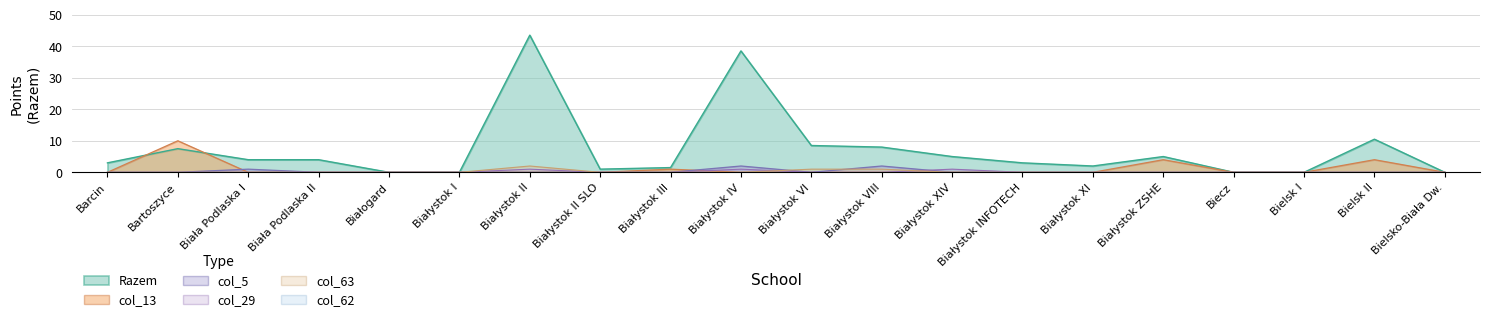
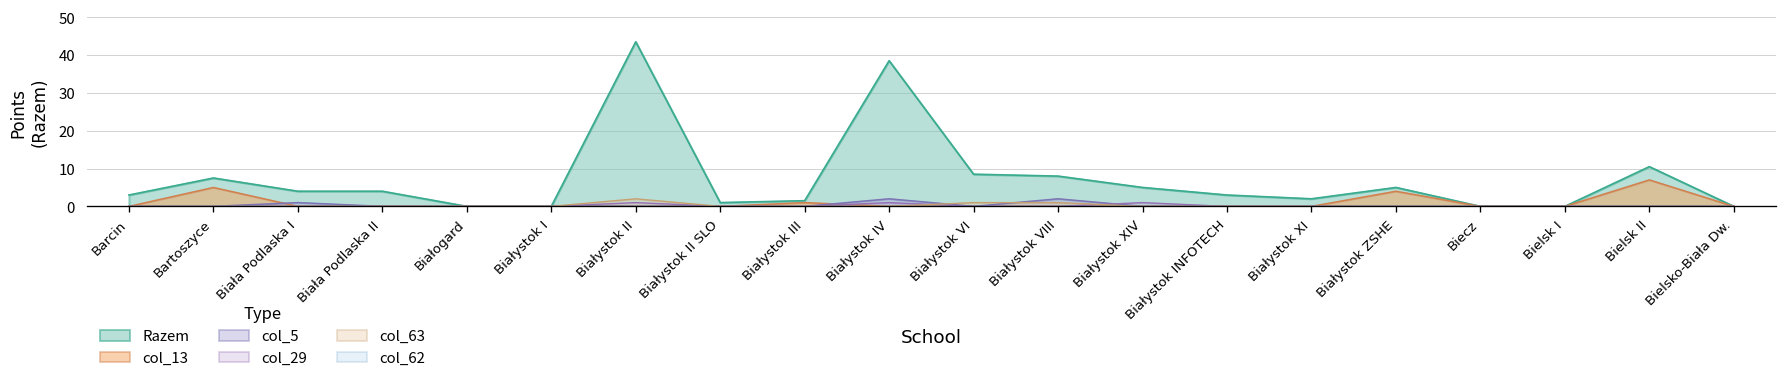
col_13, Bartoszyce: 10 -> 5
col_13, Bielsk II: 4 -> 7
